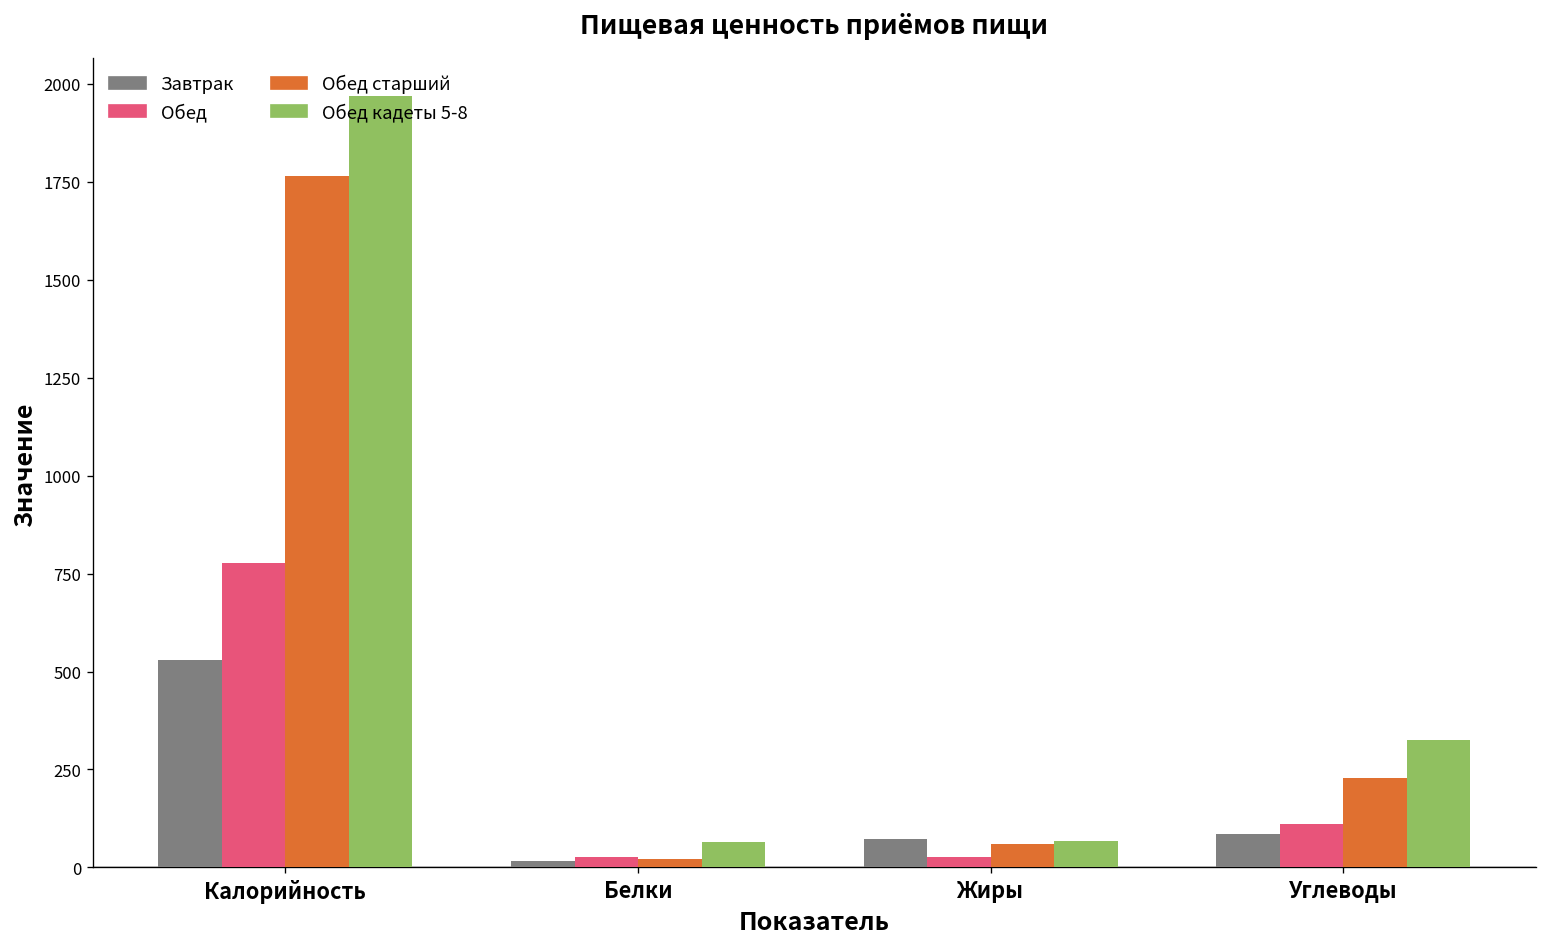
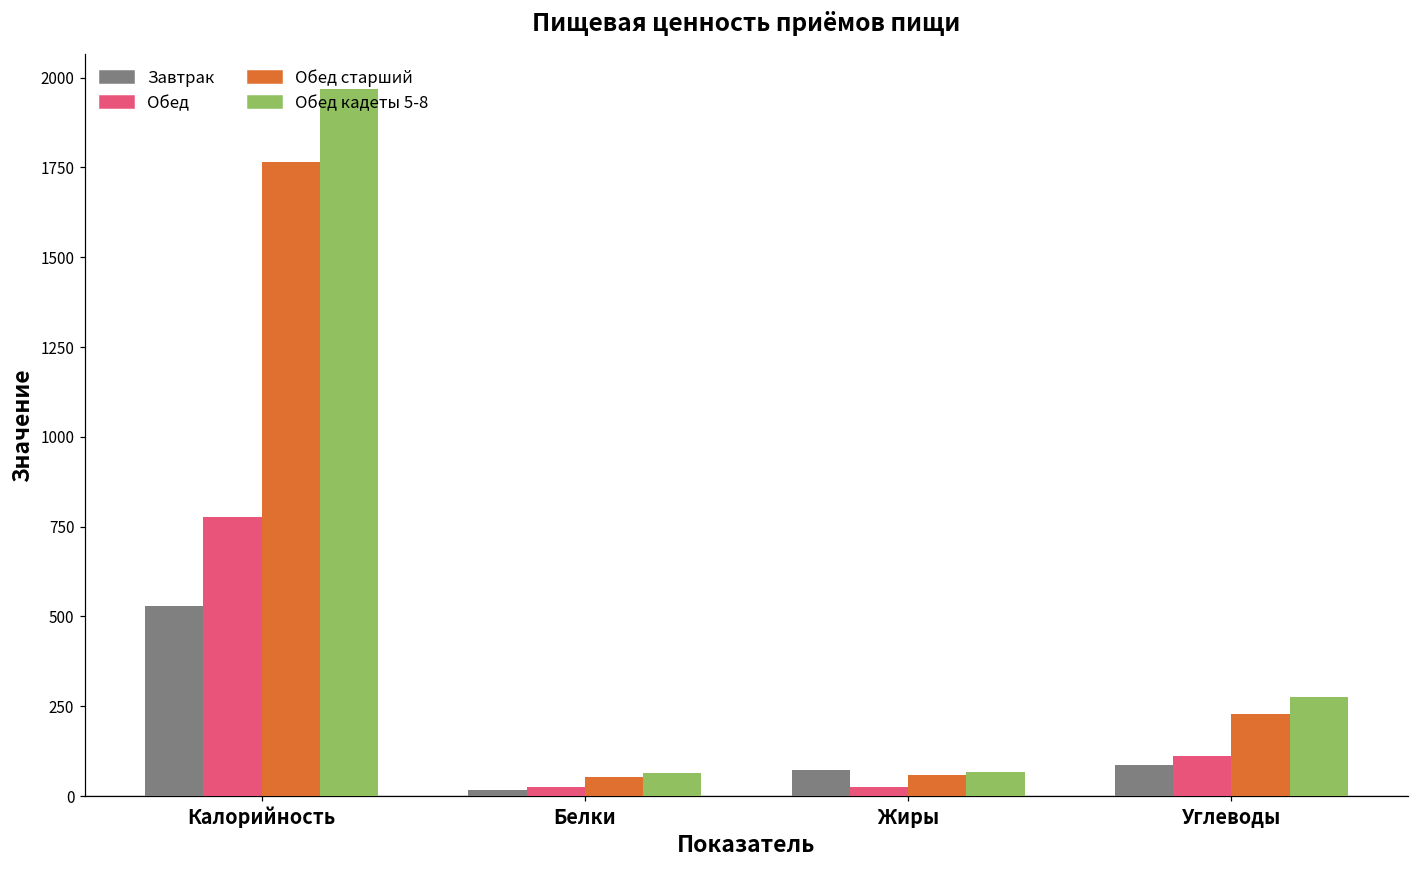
Обед старший, Белки: 20 -> 50
Обед кадеты 5-8, Углеводы: 320 -> 280
